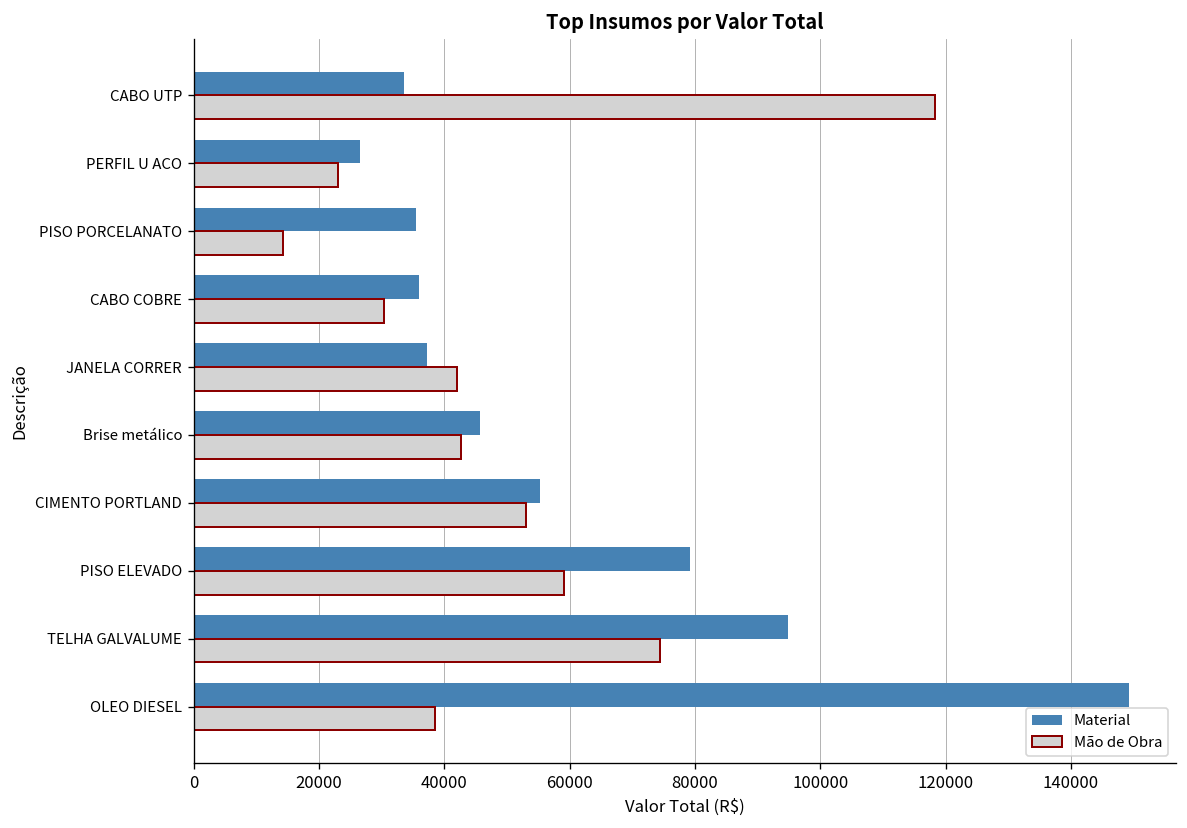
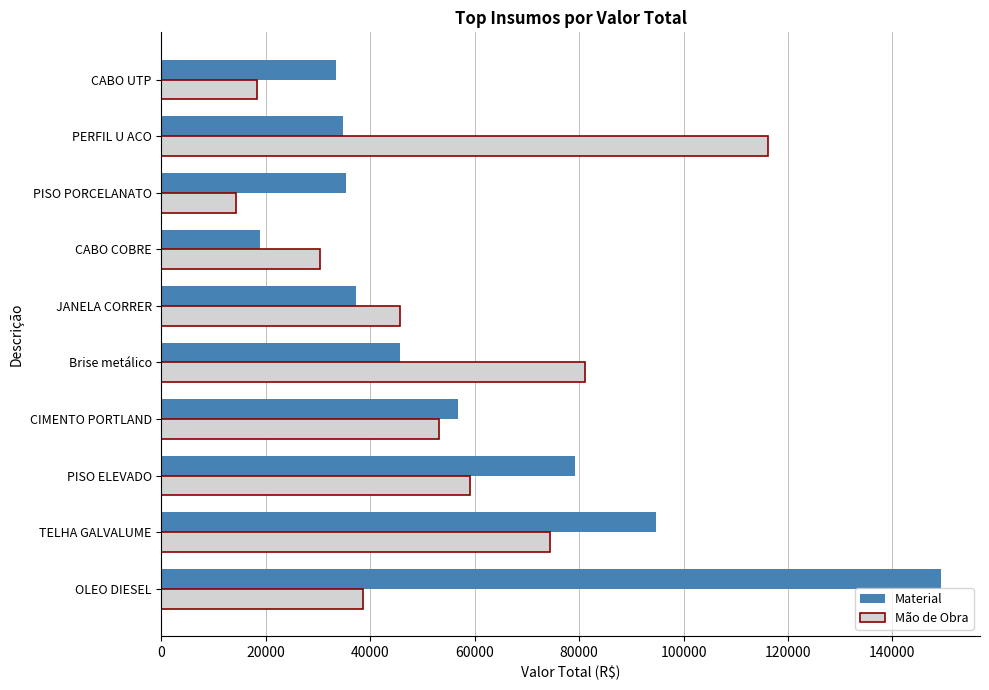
Mão de Obra, CABO UTP: 118000 -> 18000
Material, PERFIL U ACO: 27000 -> 35000
Mão de Obra, PERFIL U ACO: 23000 -> 116000
Material, CABO COBRE: 36000 -> 19000
Mão de Obra, JANELA CORRER: 42000 -> 46000
Mão de Obra, Brise metálico: 43000 -> 81000
Material, CIMENTO PORTLAND: 55000 -> 57000
